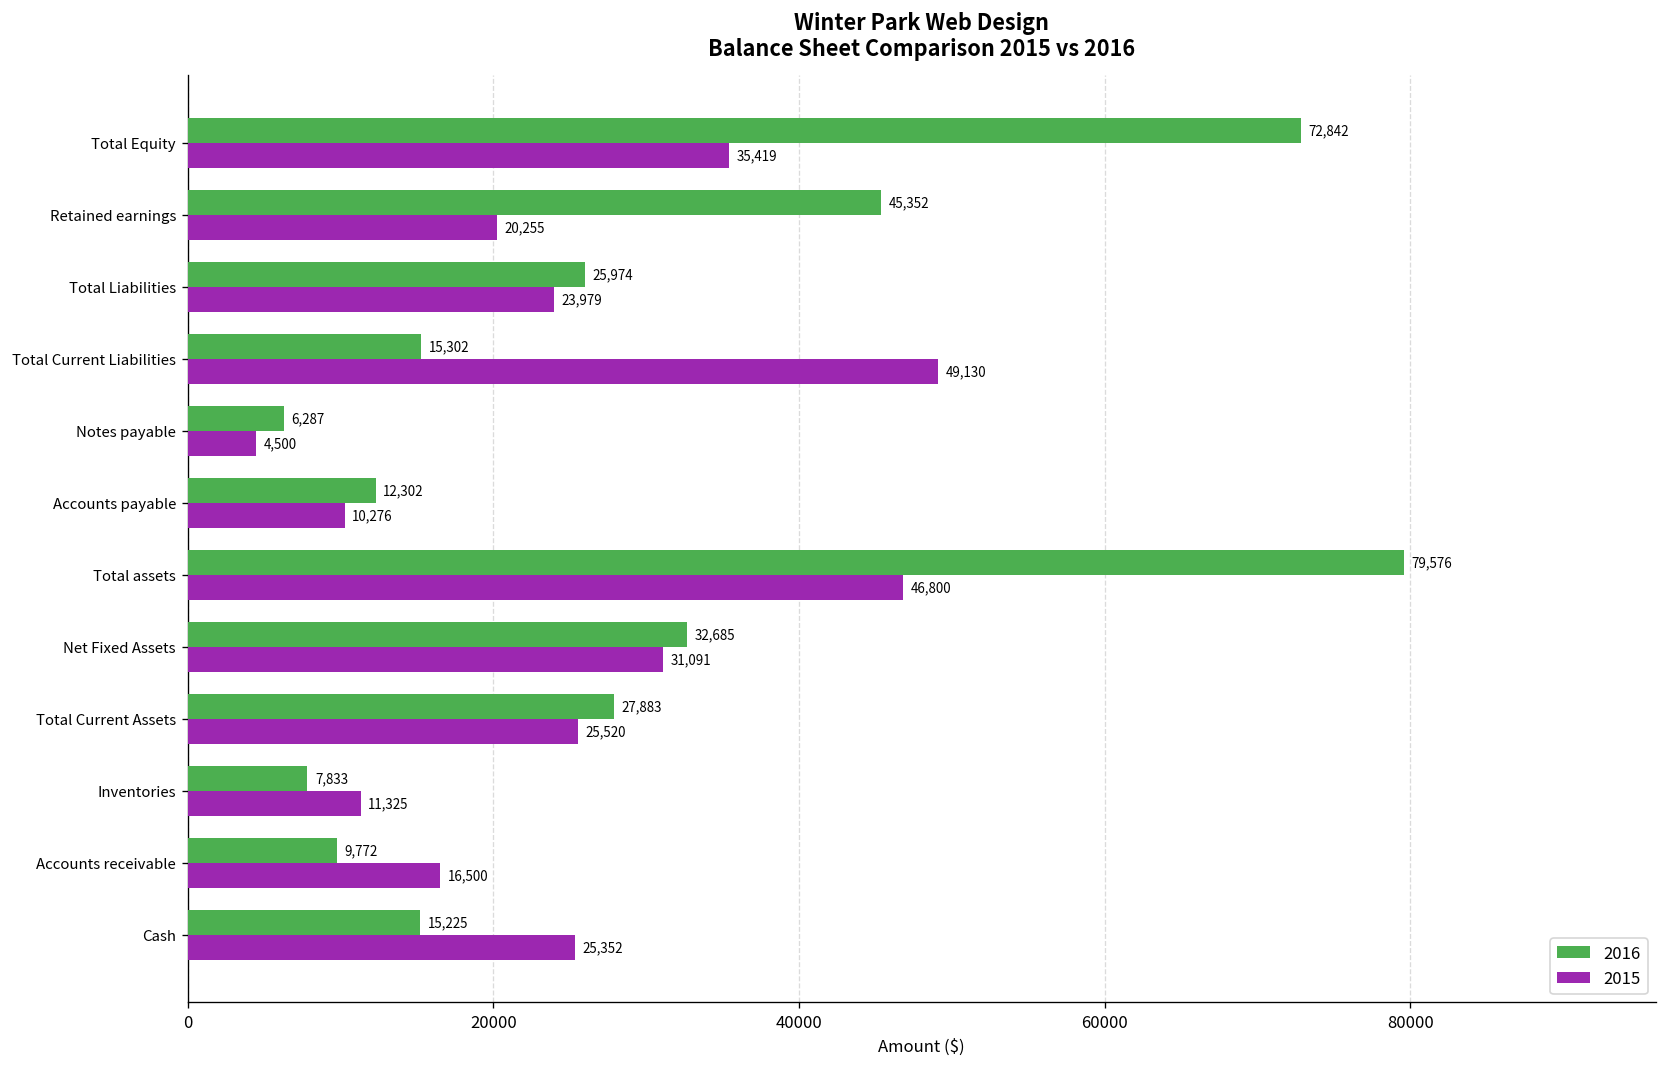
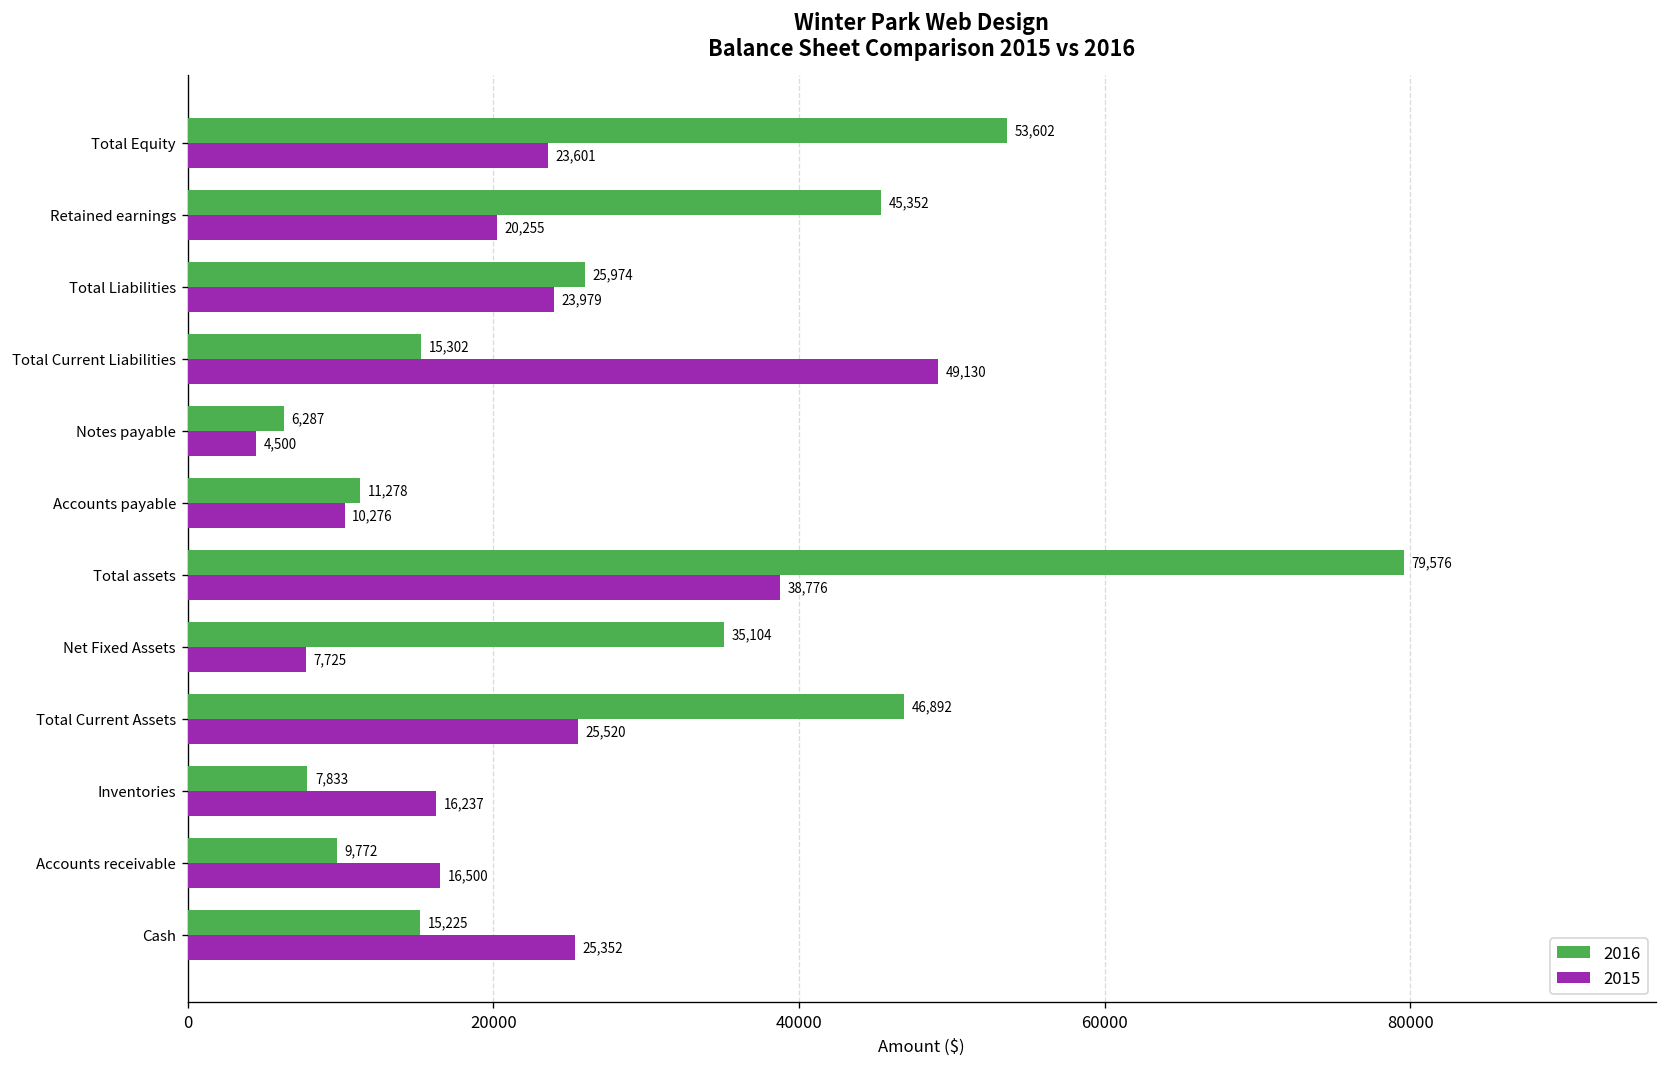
2016, Total Equity: 72,842 -> 53,602
2015, Total Equity: 35,419 -> 23,601
2016, Accounts payable: 12,302 -> 11,278
2015, Total assets: 46,800 -> 38,776
2016, Net Fixed Assets: 32,685 -> 35,104
2015, Net Fixed Assets: 31,091 -> 7,725
2016, Total Current Assets: 27,883 -> 46,892
2015, Inventories: 11,325 -> 16,237
